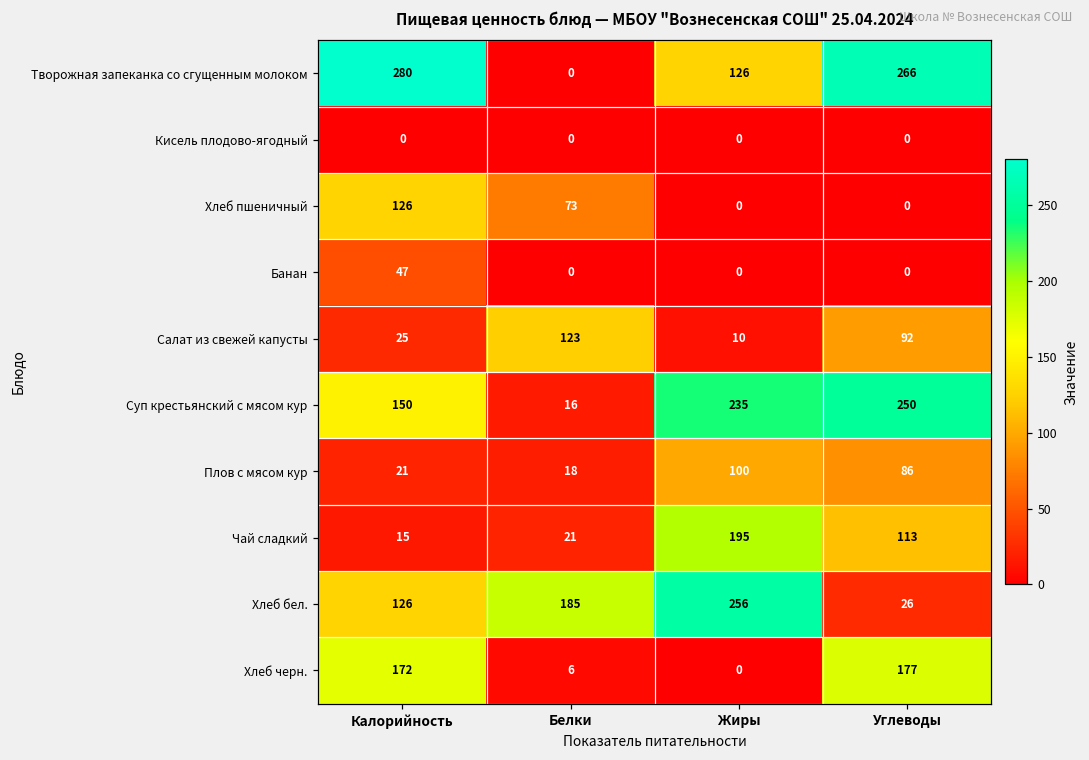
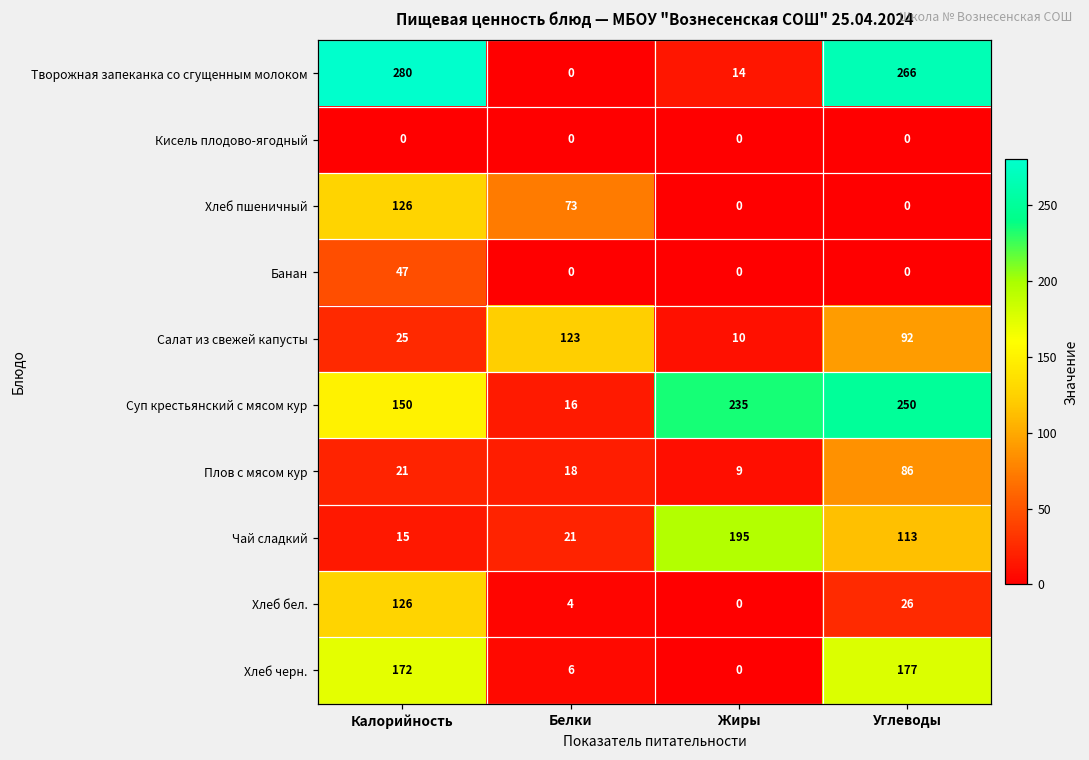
Творожная запеканка со сгущенным молоком, Жиры: 126 -> 14
Плов с мясом кур, Жиры: 100 -> 9
Хлеб бел., Белки: 185 -> 4
Хлеб бел., Жиры: 256 -> 0
